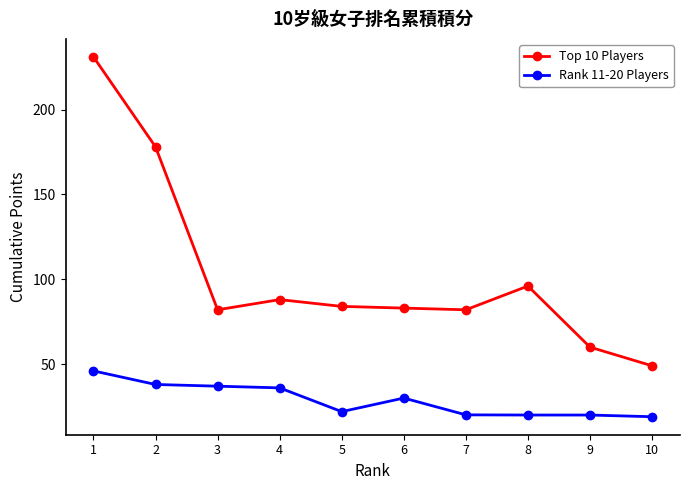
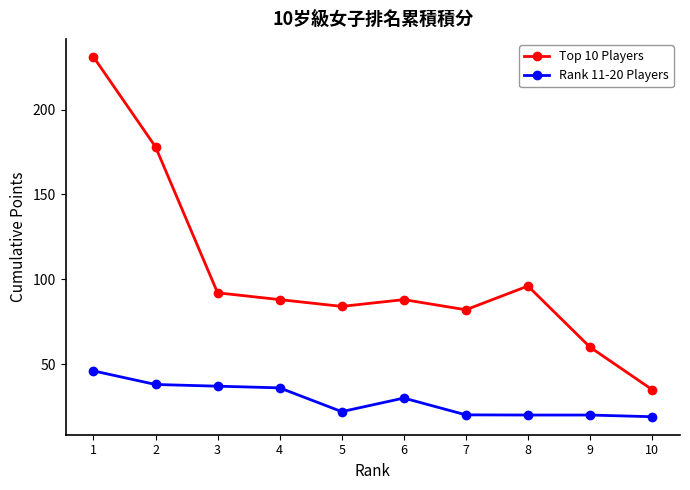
Top 10 Players, 3: 82 -> 92
Top 10 Players, 6: 83 -> 88
Top 10 Players, 10: 49 -> 35
